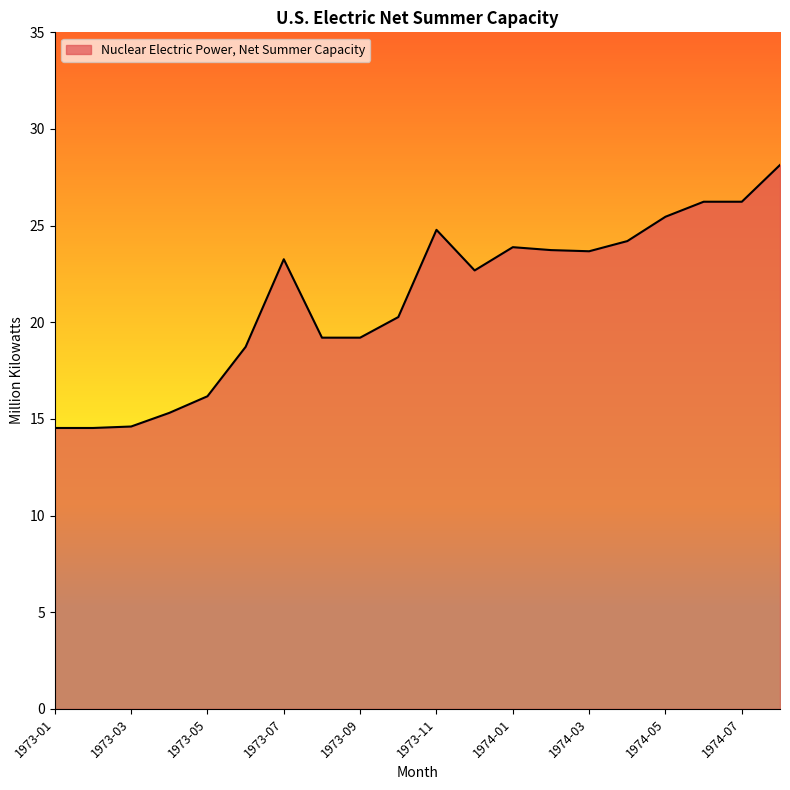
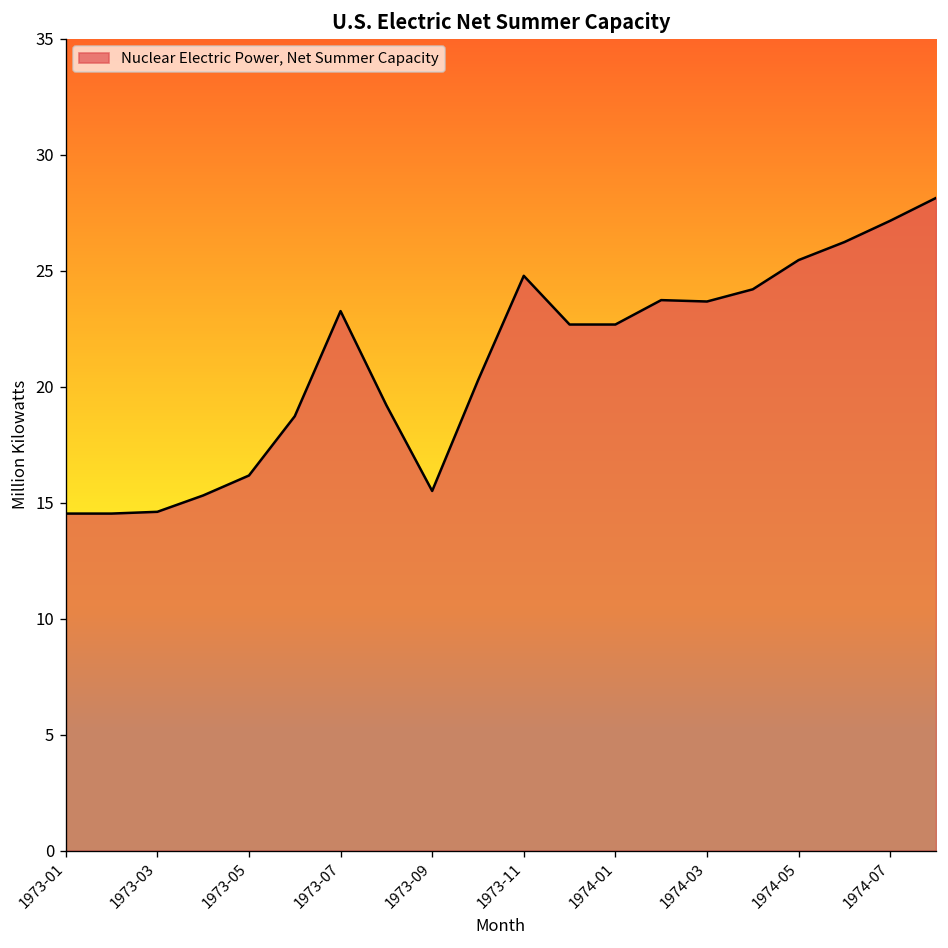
1973-09: 19.2 -> 15.5
1974-01: 23.9 -> 22.7
1974-07: 26.2 -> 27.2
